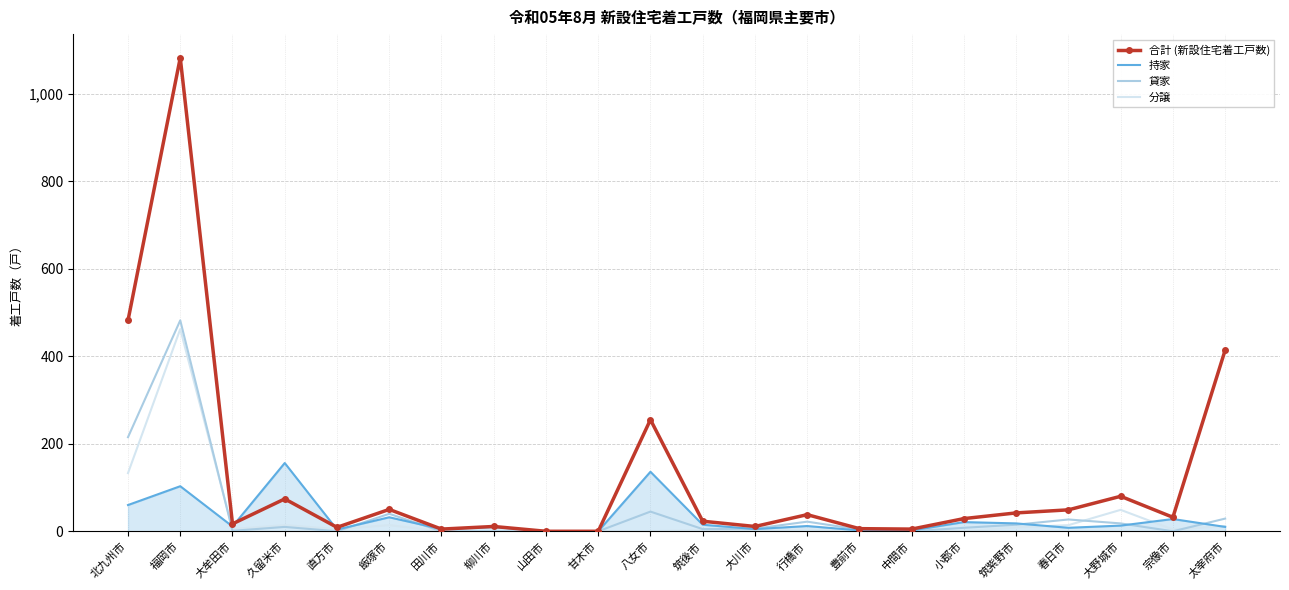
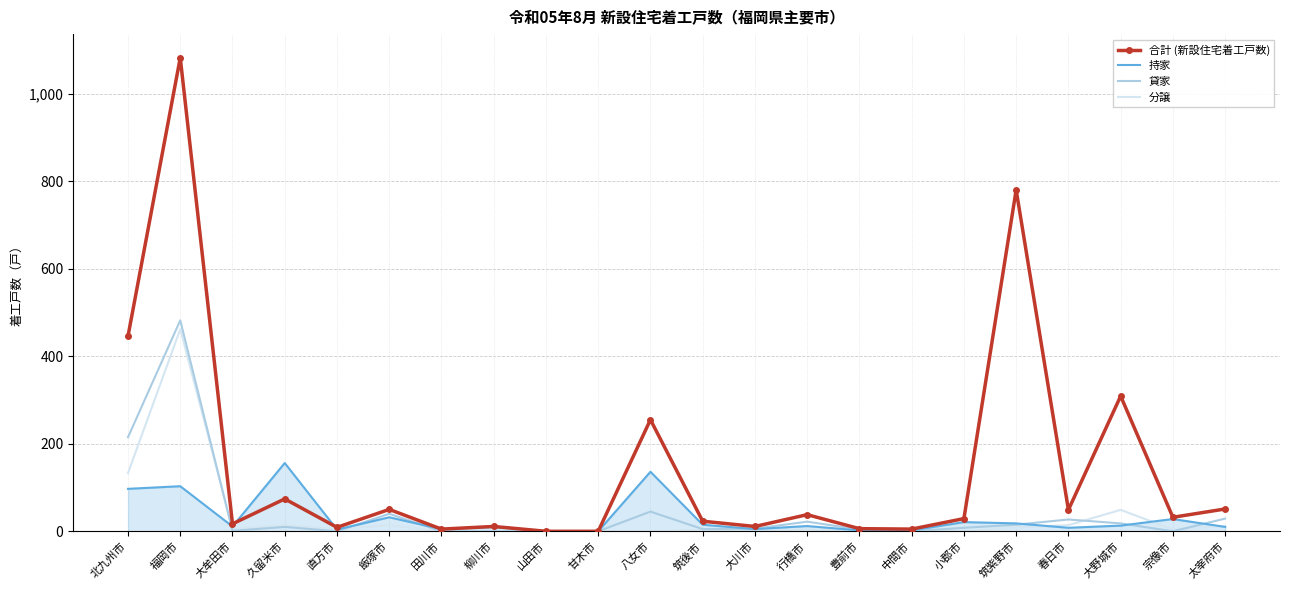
合計 (新設住宅着工戸数), 北九州市: 480 -> 450
持家, 北九州市: 60 -> 100
合計 (新設住宅着工戸数), 筑紫野市: 40 -> 780
合計 (新設住宅着工戸数), 大野城市: 80 -> 310
合計 (新設住宅着工戸数), 太宰府市: 410 -> 50
